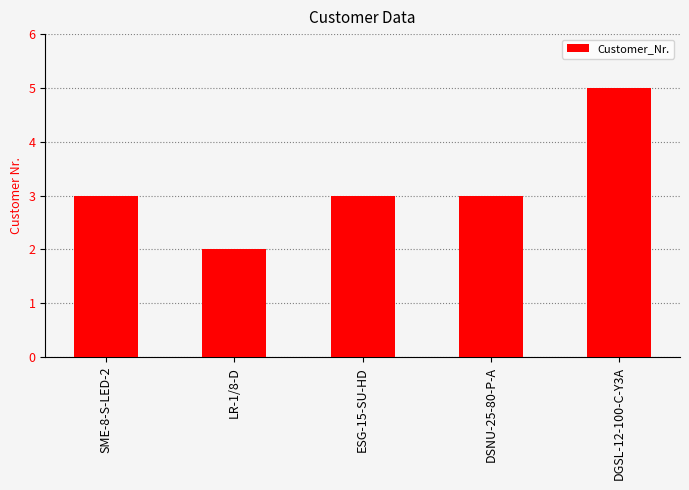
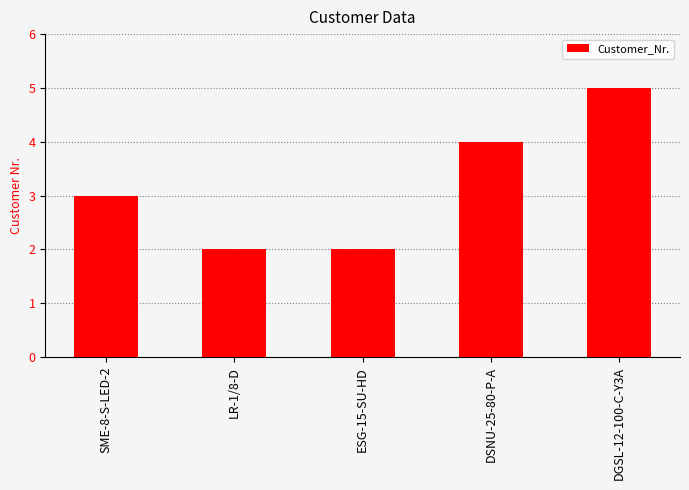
ESG-15-SU-HD: 3 -> 2
DSNU-25-80-P-A: 3 -> 4
